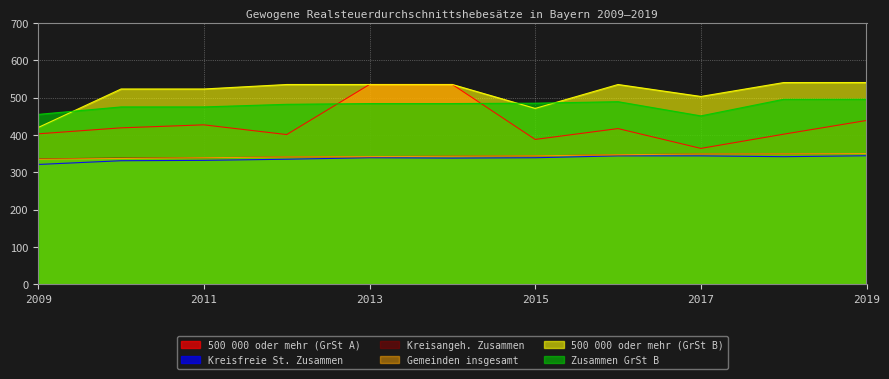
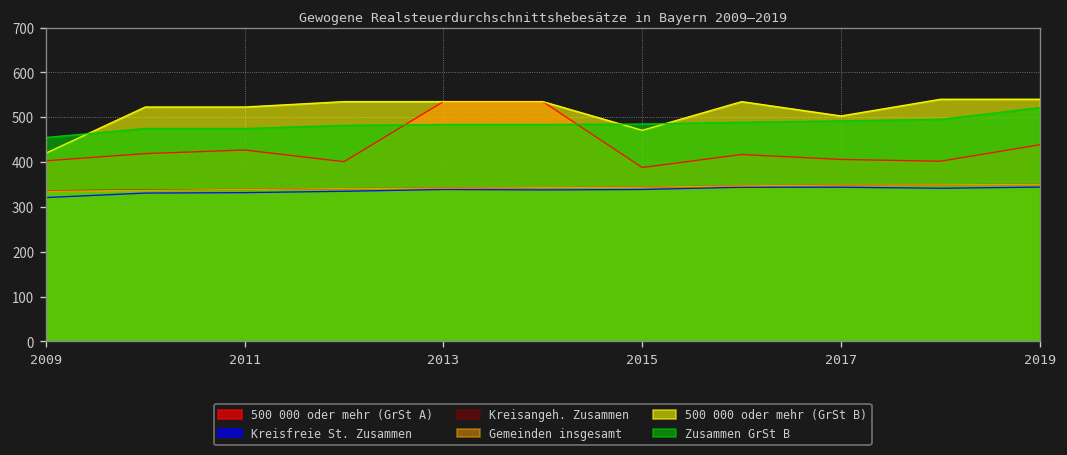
500 000 oder mehr (GrSt A), 2017: 360 -> 410
Zusammen GrSt B, 2017: 450 -> 490
Zusammen GrSt B, 2019: 500 -> 520
